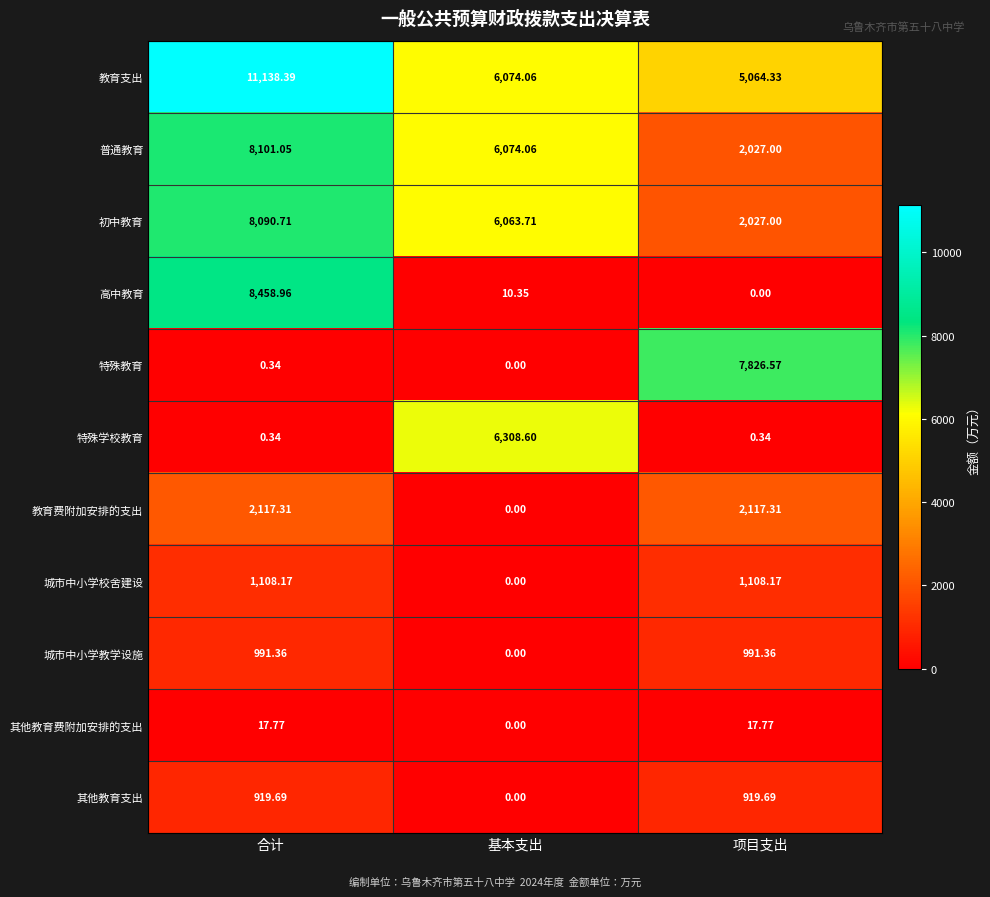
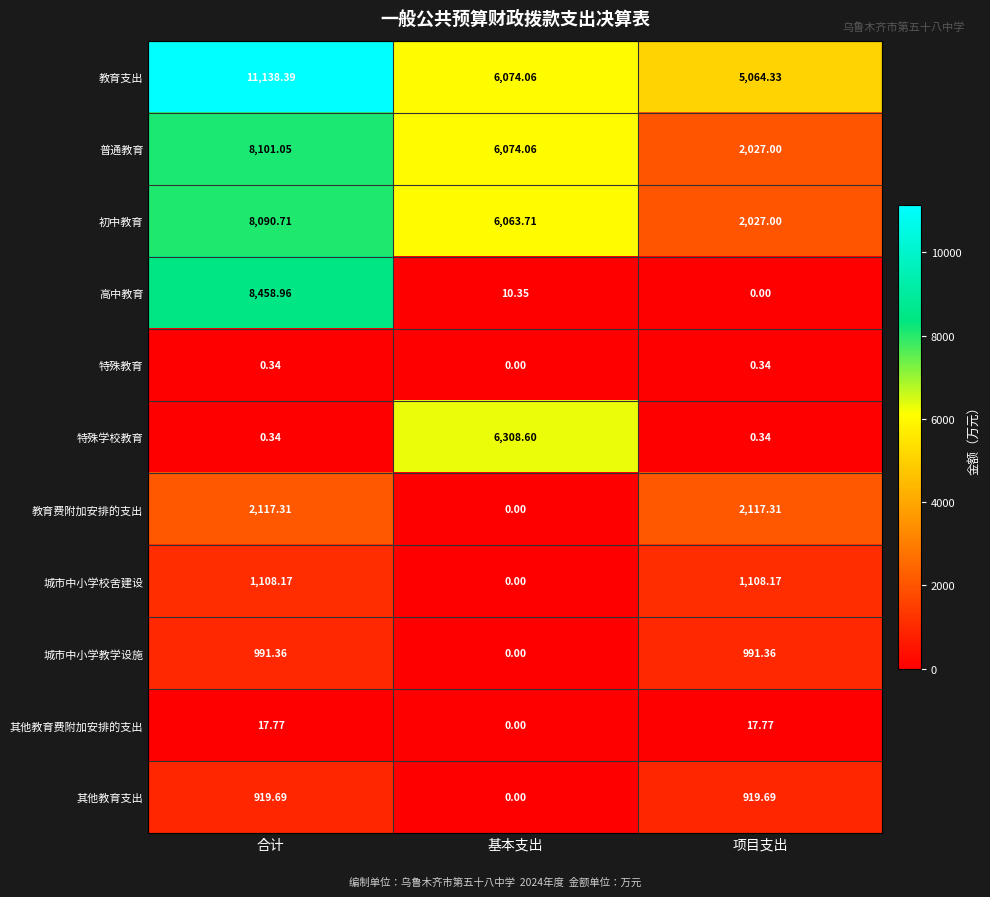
特殊教育, 项目支出: 7,826.57 -> 0.34
